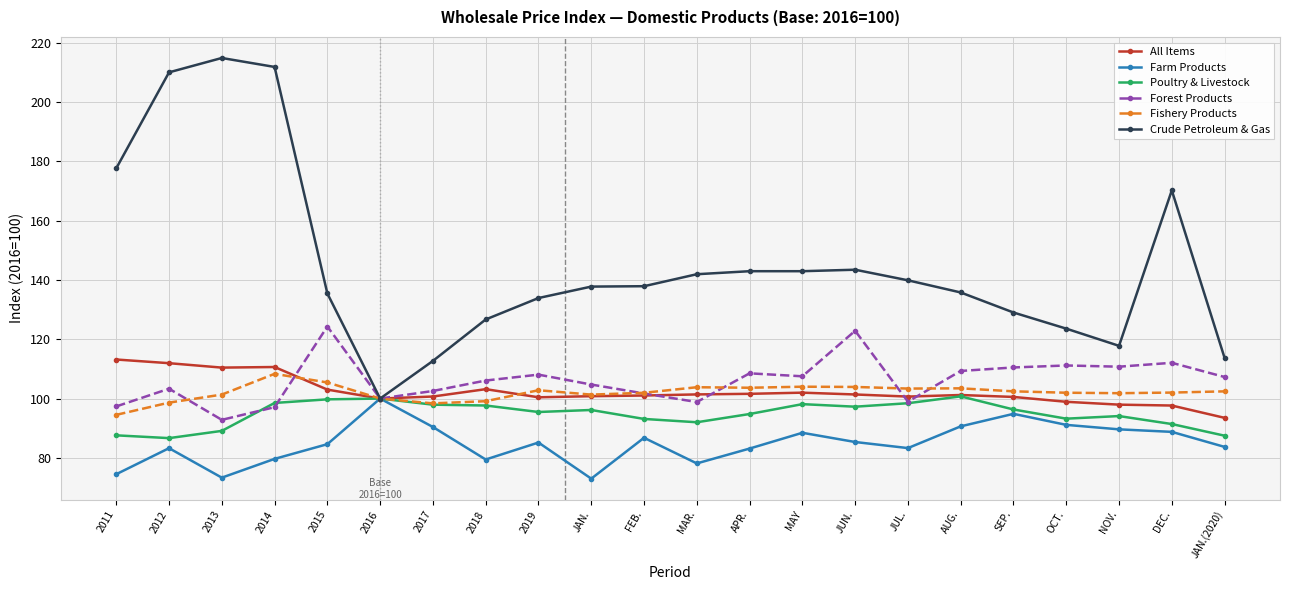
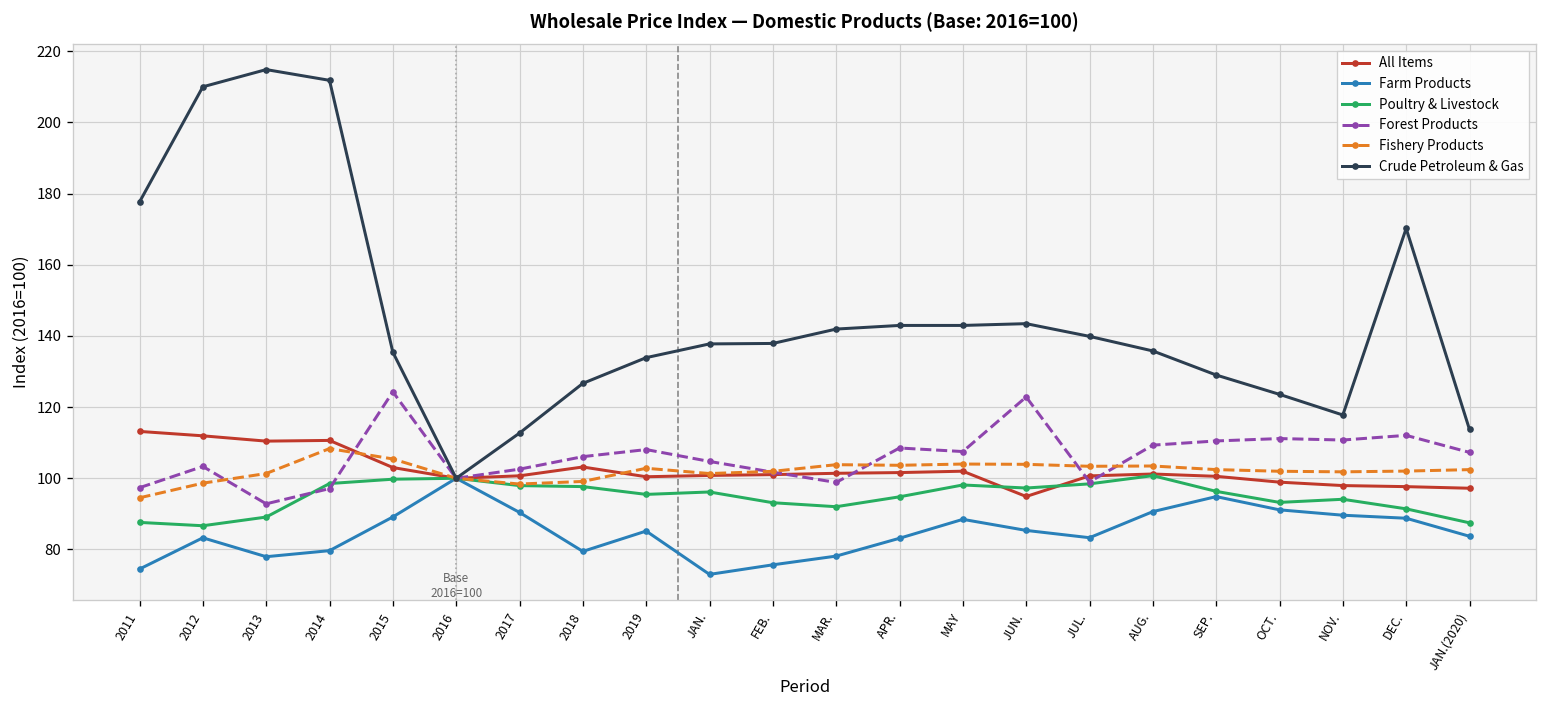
Farm Products, 2013: 73 -> 78
Farm Products, 2015: 85 -> 89
Farm Products, FEB.: 87 -> 76
All Items, JUN.: 101 -> 95
All Items, JAN.(2020): 94 -> 97
